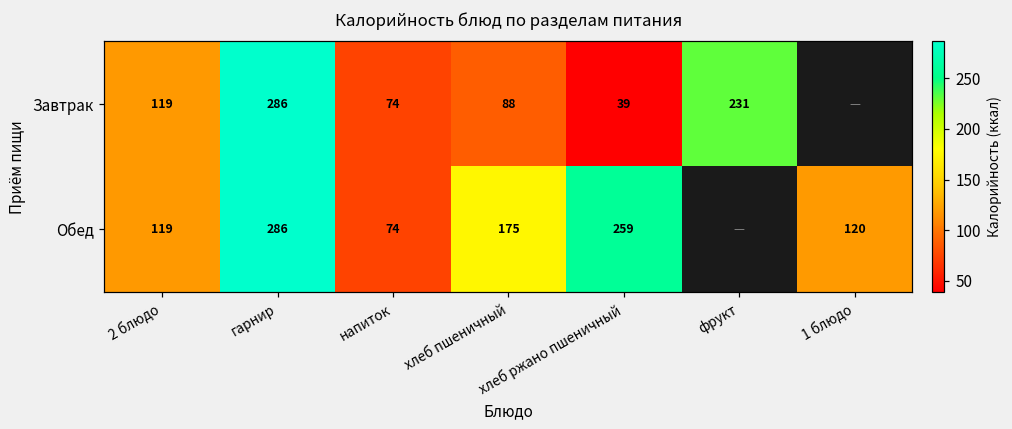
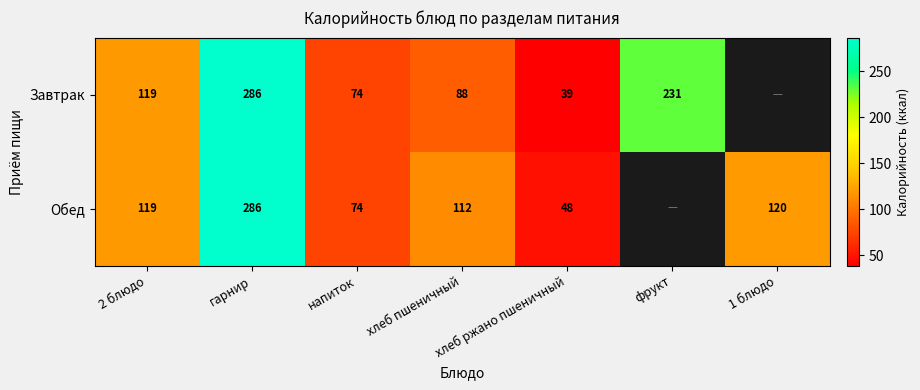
Обед, хлеб пшеничный: 175 -> 112
Обед, хлеб ржано пшеничный: 259 -> 48
